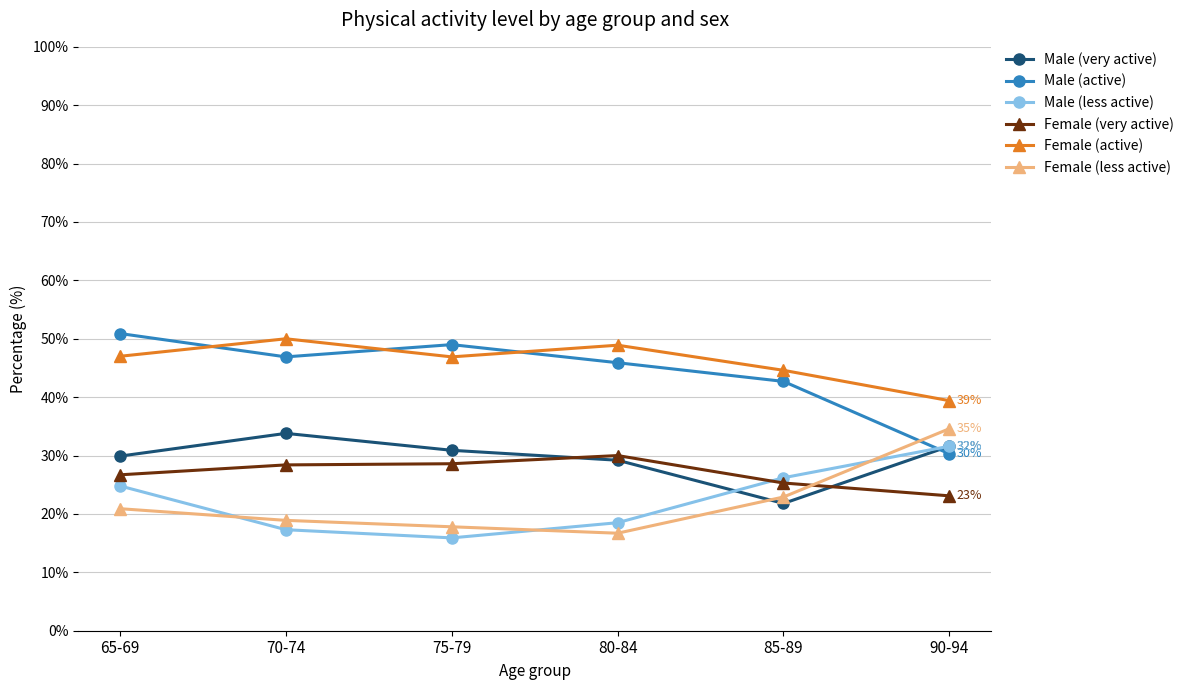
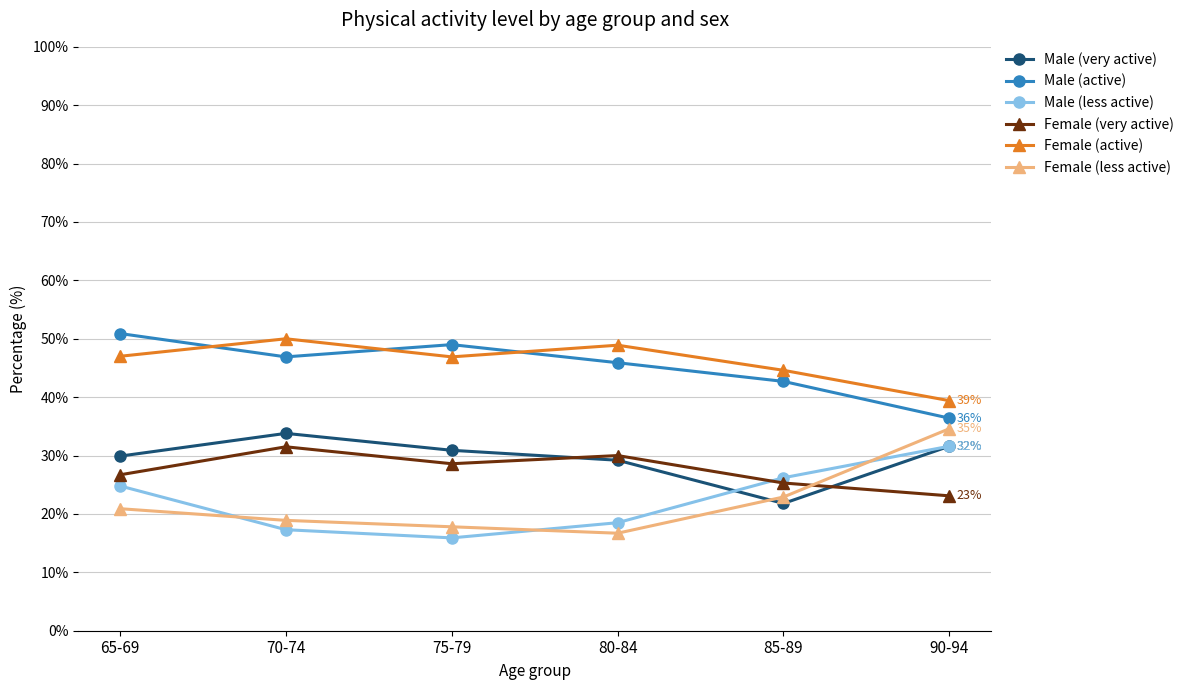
Female (very active), 70-74: 28% -> 32%
Male (active), 90-94: 30% -> 36%
